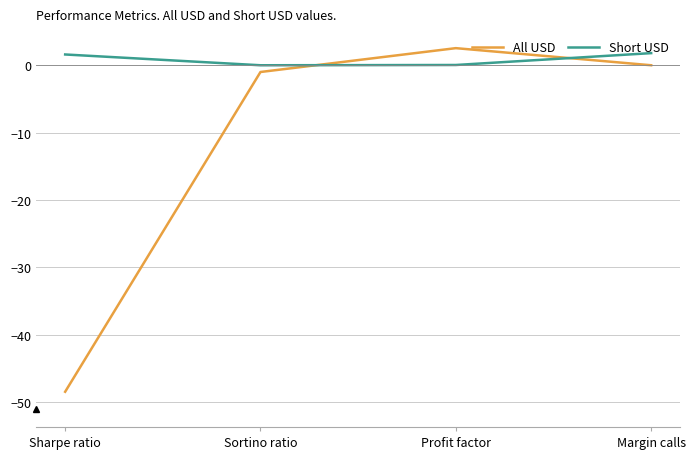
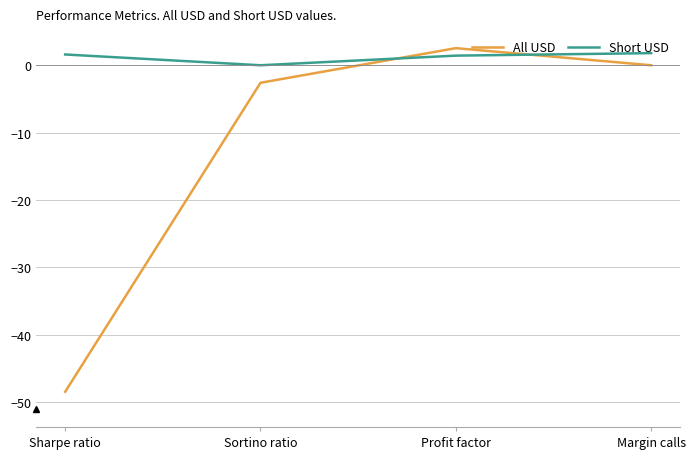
All USD, Sortino ratio: -1 -> -3
Short USD, Profit factor: 0 -> 1
